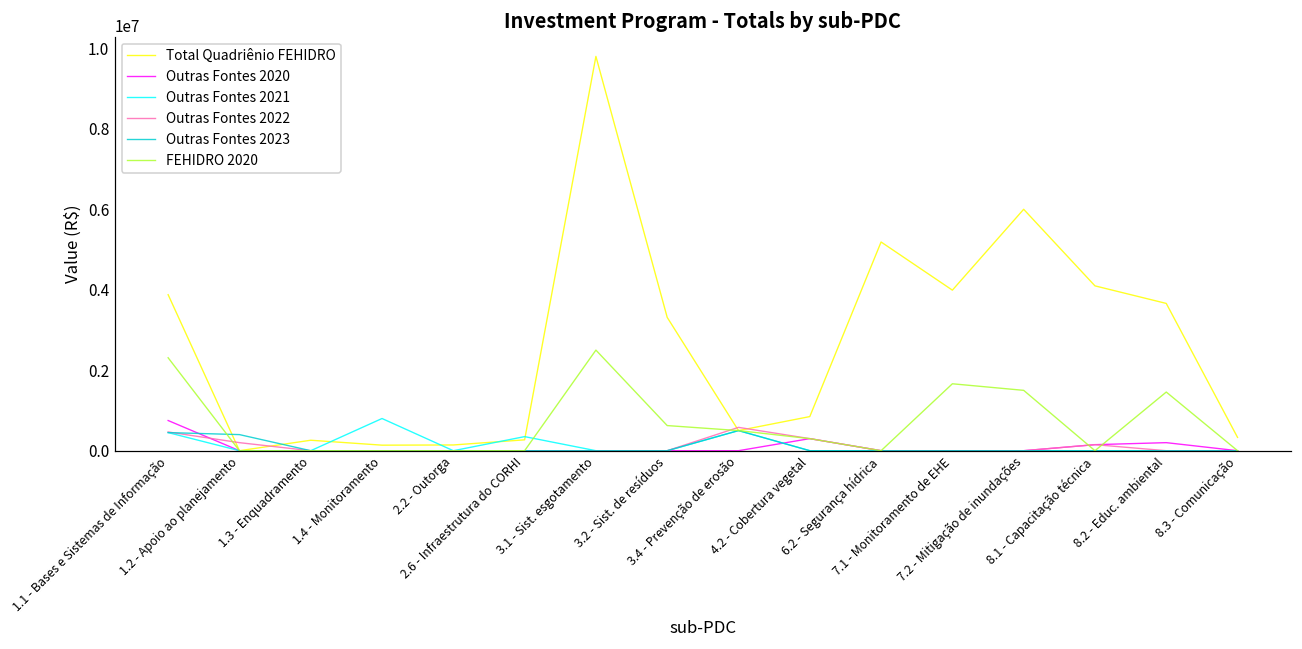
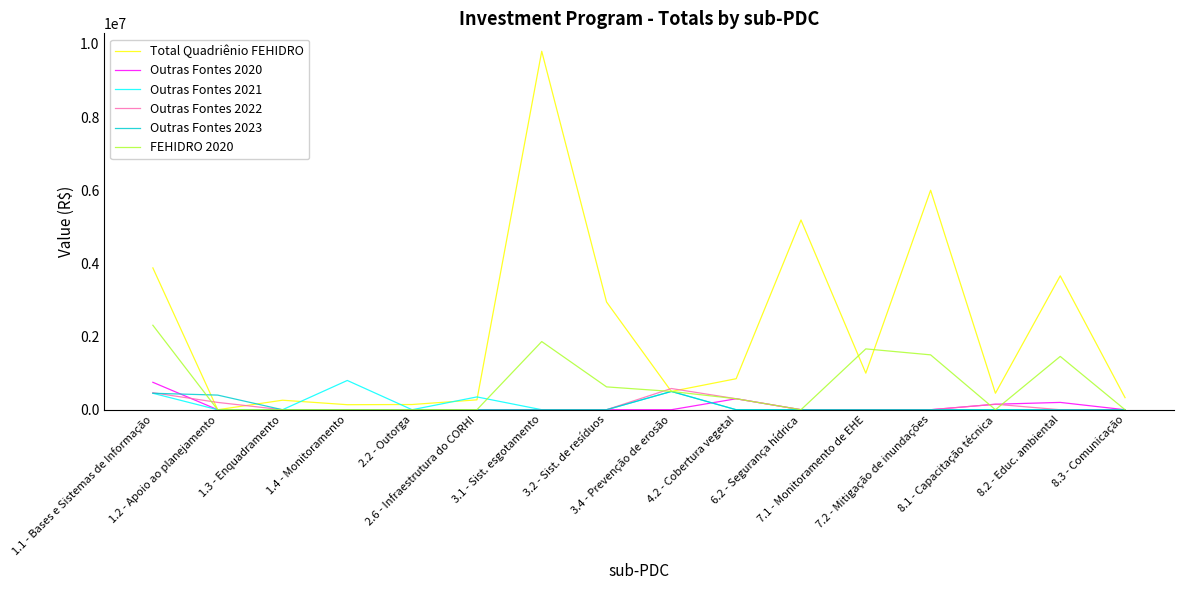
FEHIDRO 2020, 3.1 - Sist. esgotamento: 2500000 -> 1900000
Total Quadriênio FEHIDRO, 3.2 - Sist. de resíduos: 3300000 -> 2900000
Total Quadriênio FEHIDRO, 7.1 - Monitoramento de EHE: 4000000 -> 1000000
Total Quadriênio FEHIDRO, 8.1 - Capacitação técnica: 4100000 -> 500000
